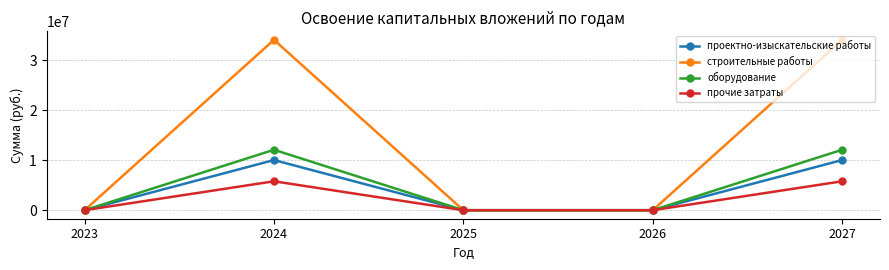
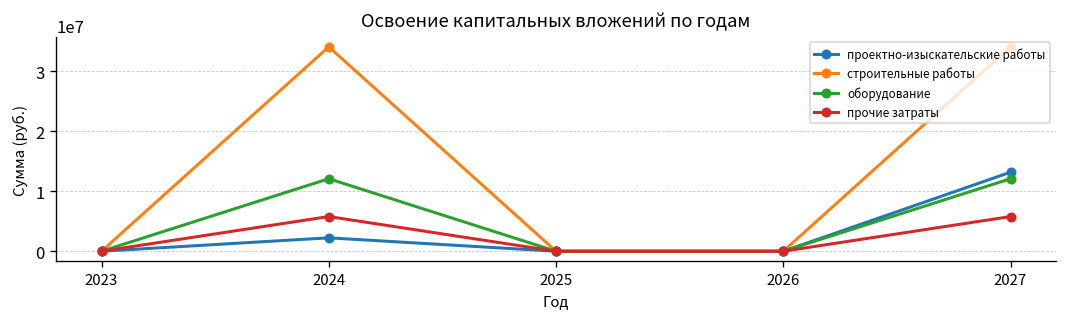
проектно-изыскательские работы, 2024: 10000000 -> 2000000
проектно-изыскательские работы, 2027: 10000000 -> 13000000
